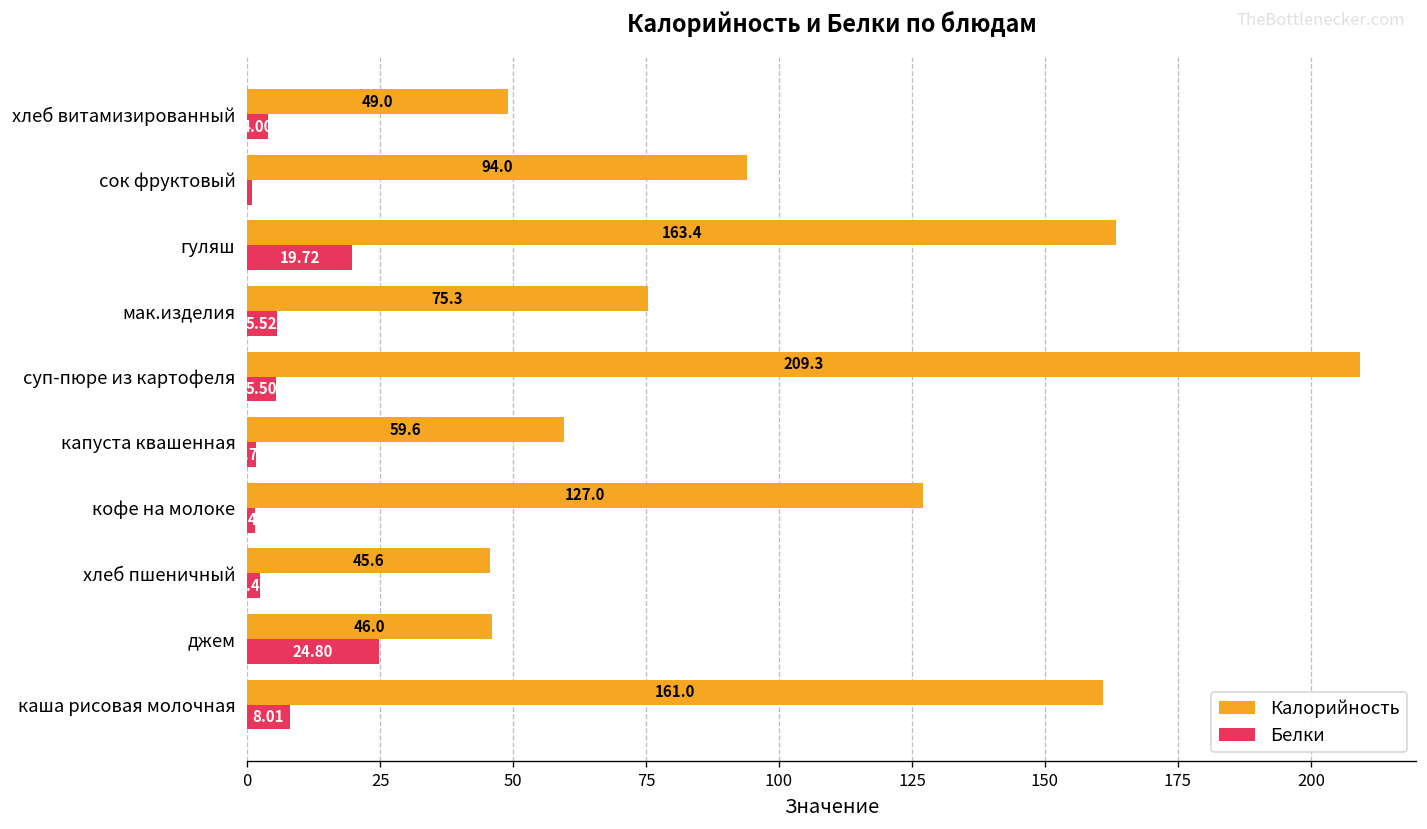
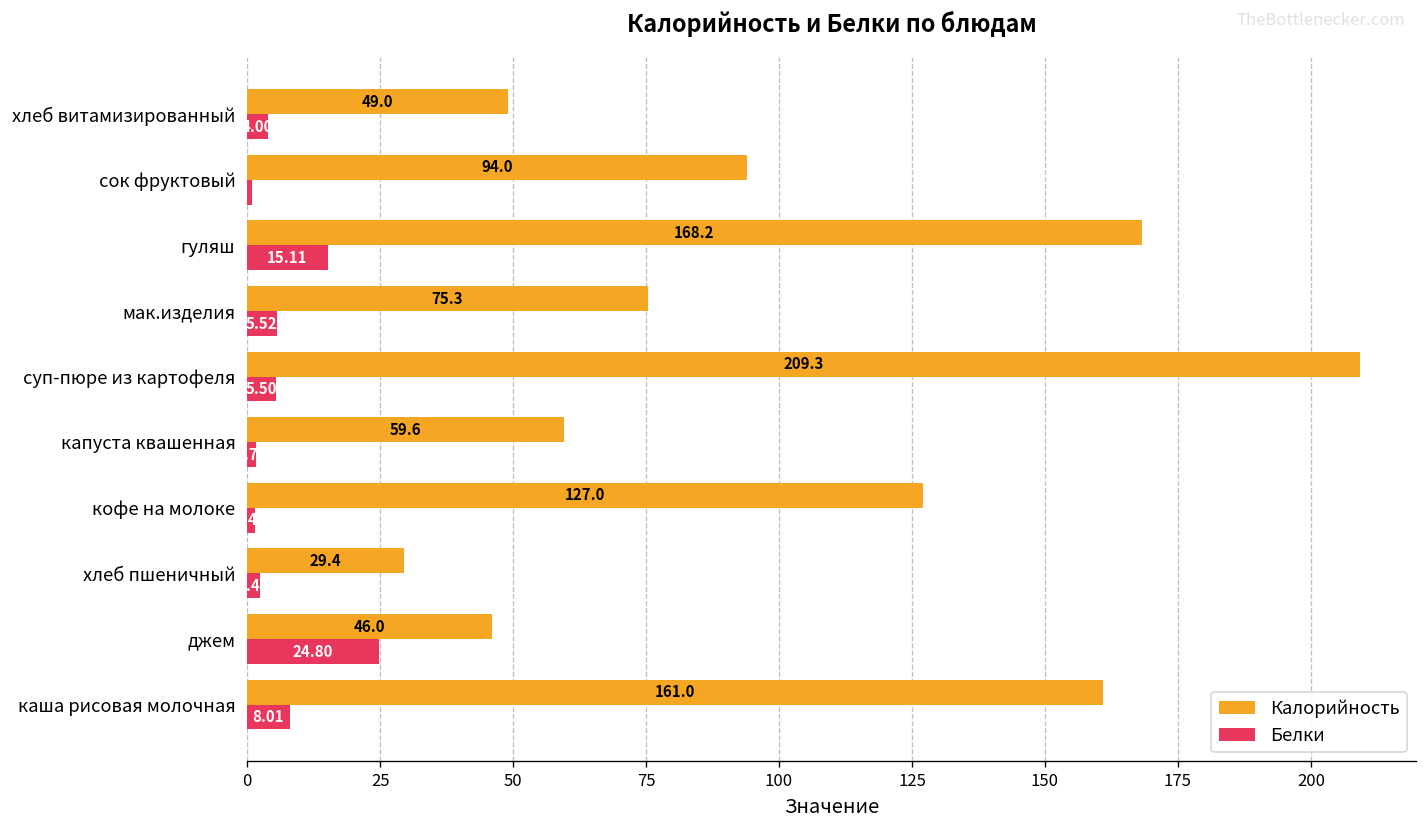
Калорийность, гуляш: 163.4 -> 168.2
Белки, гуляш: 19.72 -> 15.11
Калорийность, хлеб пшеничный: 45.6 -> 29.4
